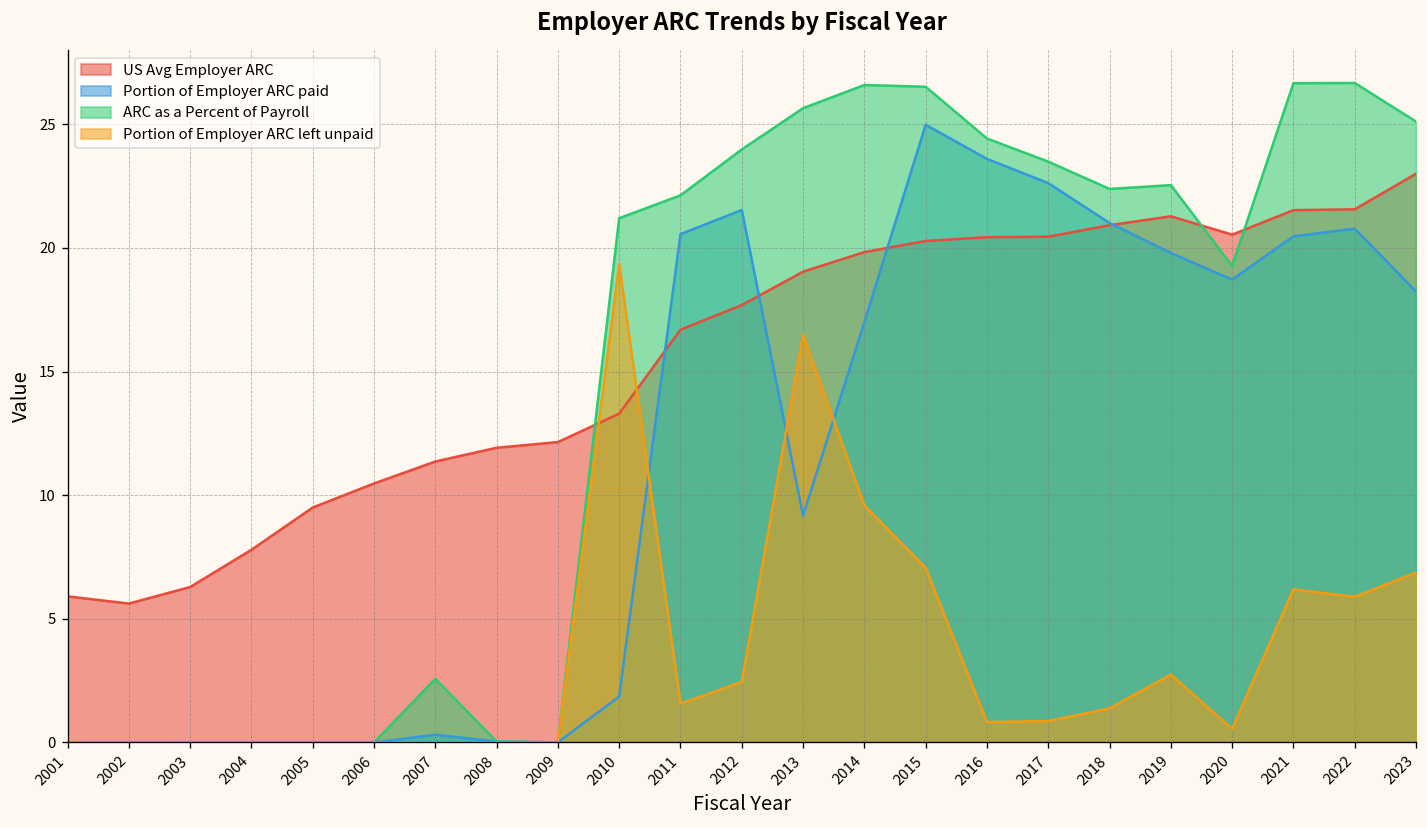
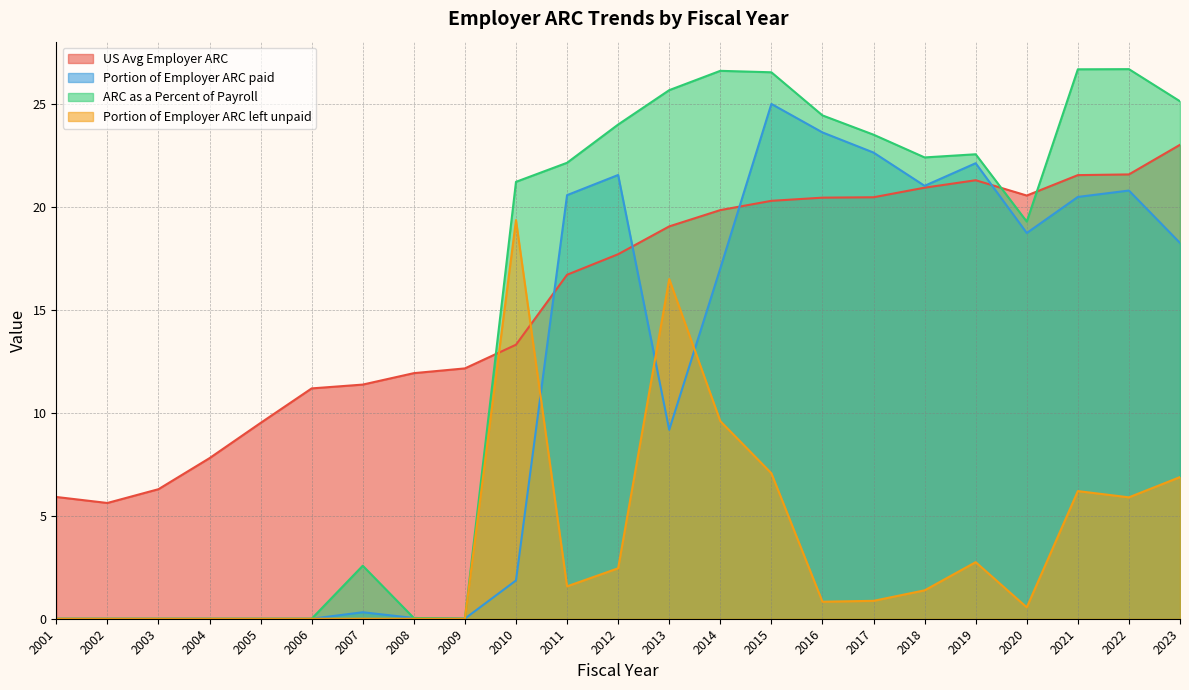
US Avg Employer ARC, 2006: 10.5 -> 11.2
Portion of Employer ARC paid, 2019: 19.8 -> 22.1
